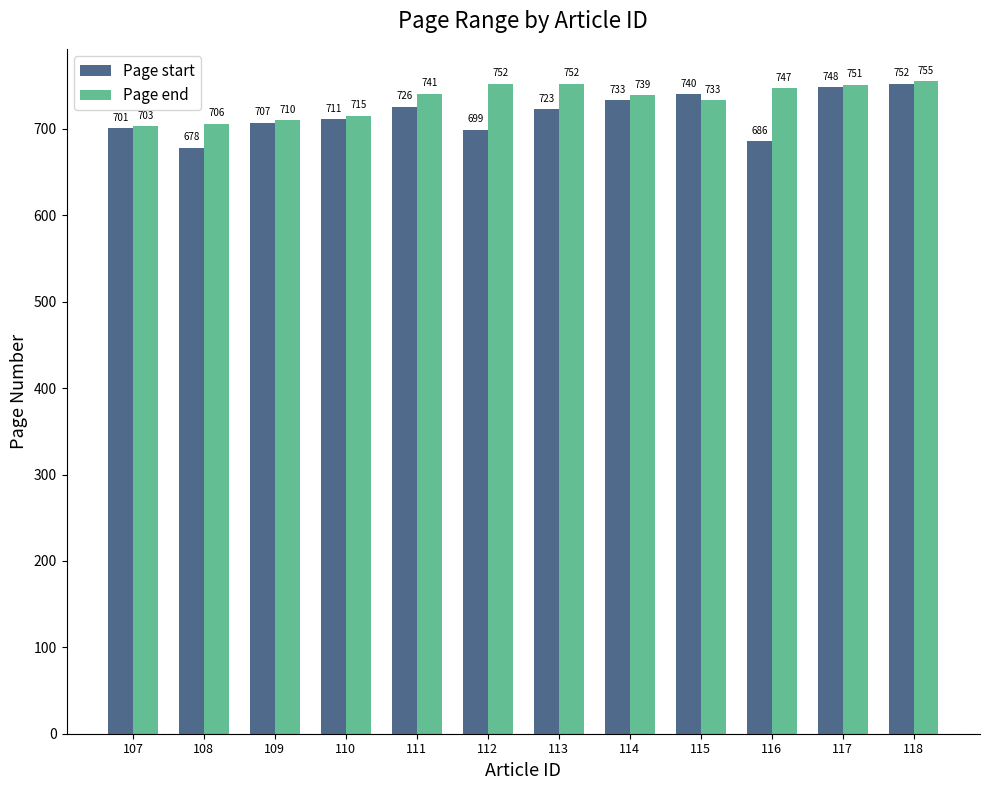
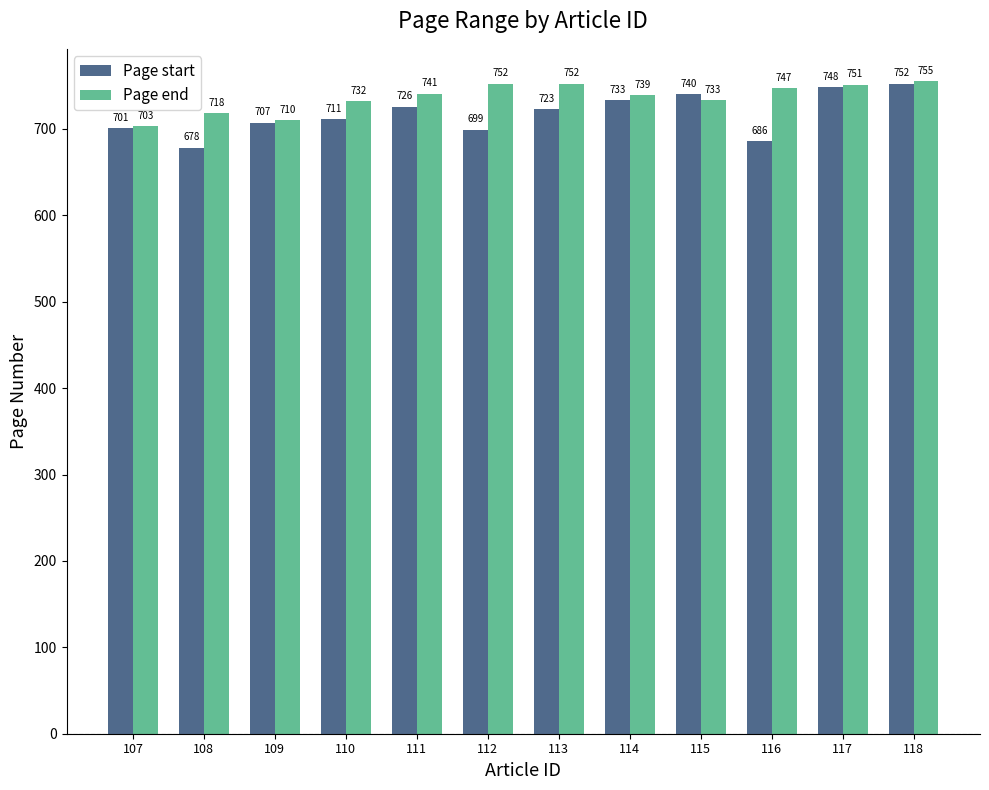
Page end, 108: 706 -> 718
Page end, 110: 715 -> 732
